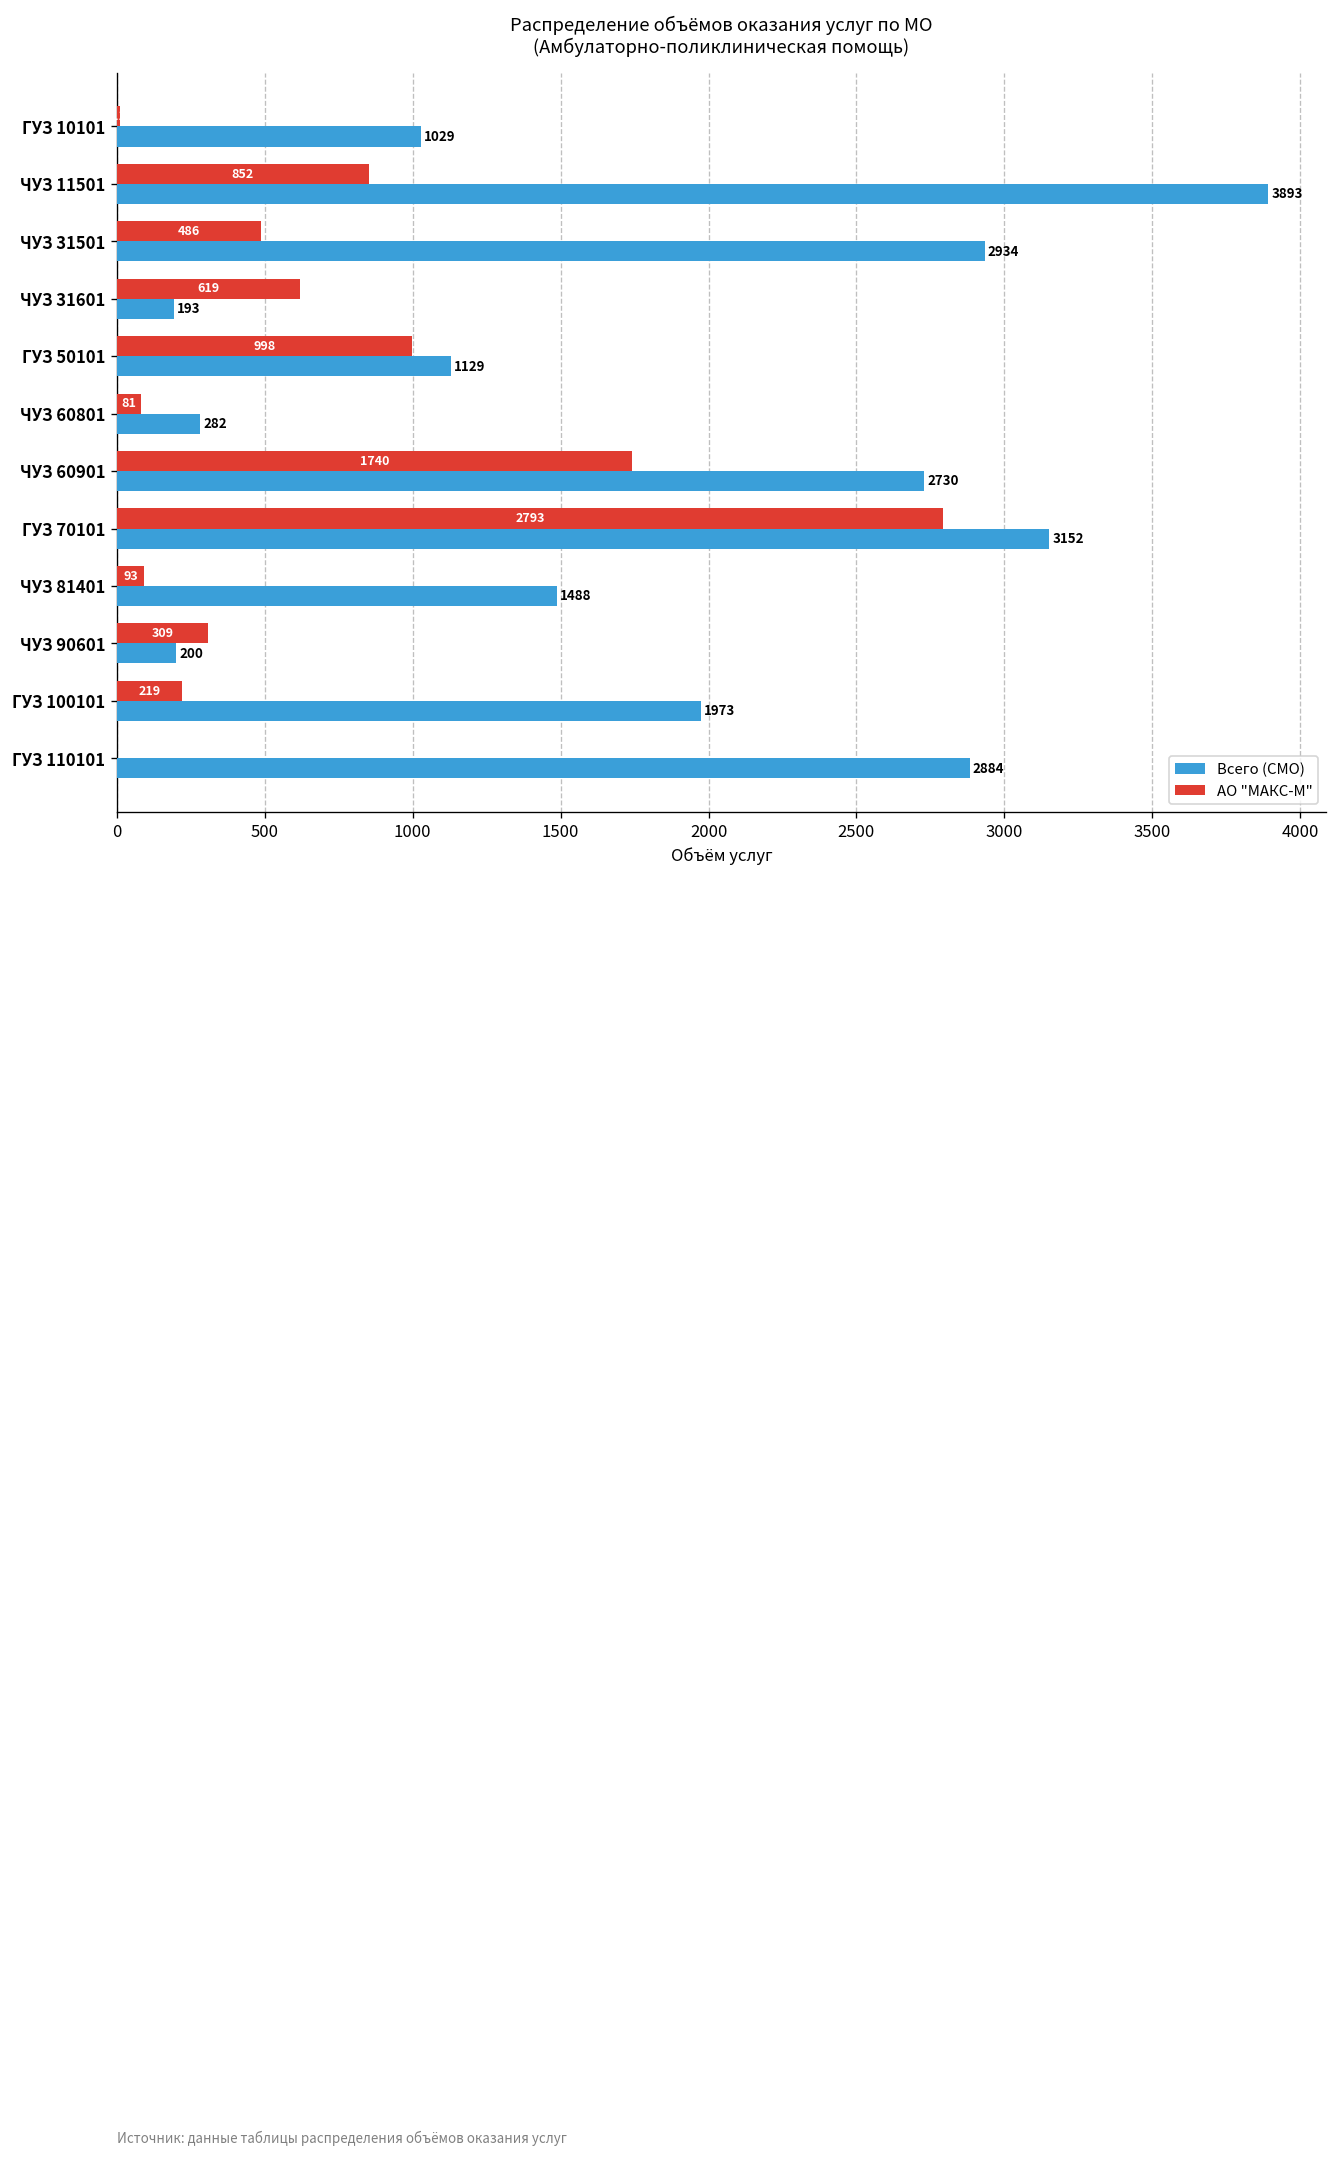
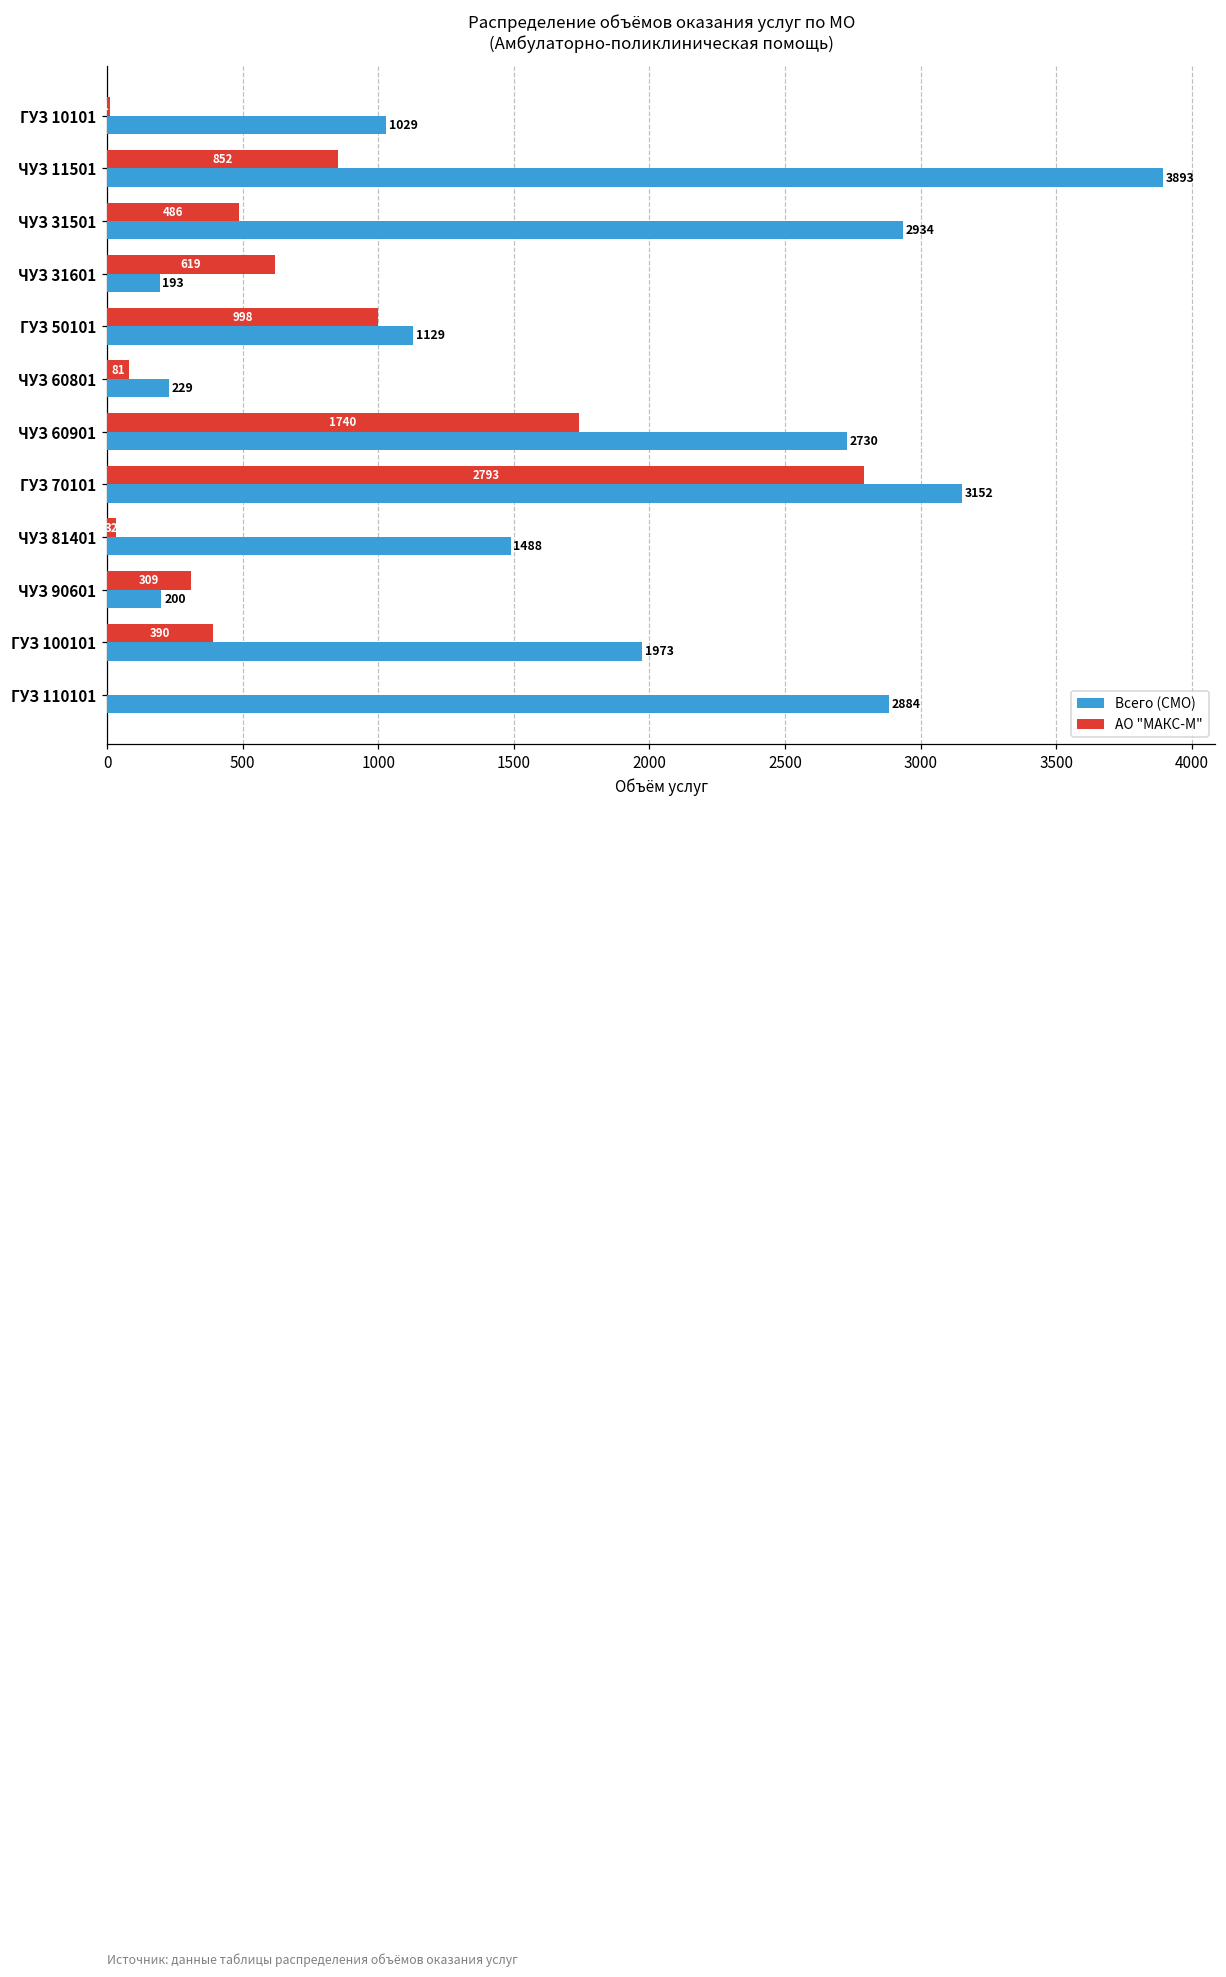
Всего (СМО), ЧУЗ 60801: 282 -> 229
АО "МАКС-М", ЧУЗ 81401: 90 -> 30
АО "МАКС-М", ГУЗ 100101: 219 -> 390
